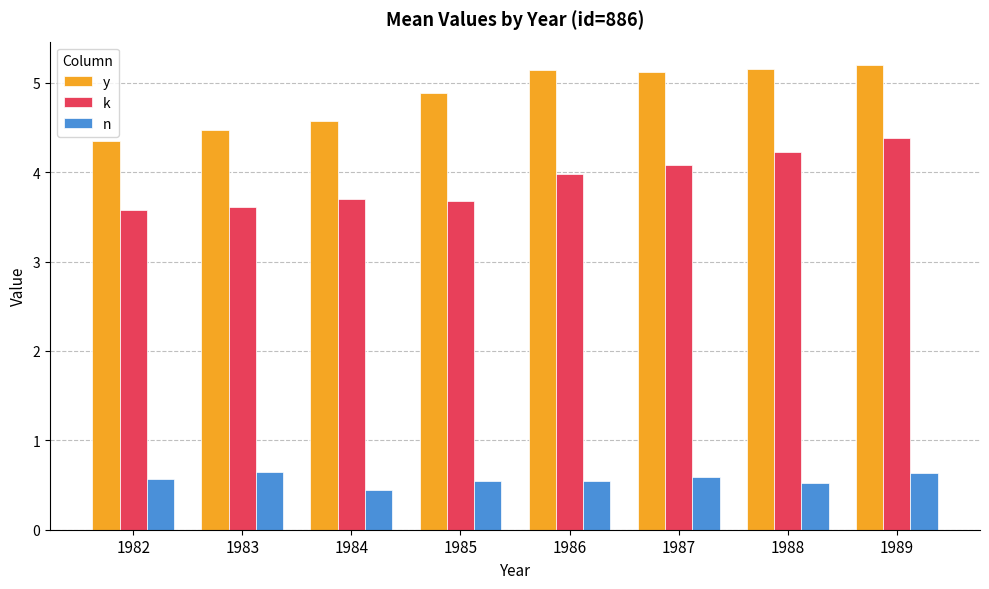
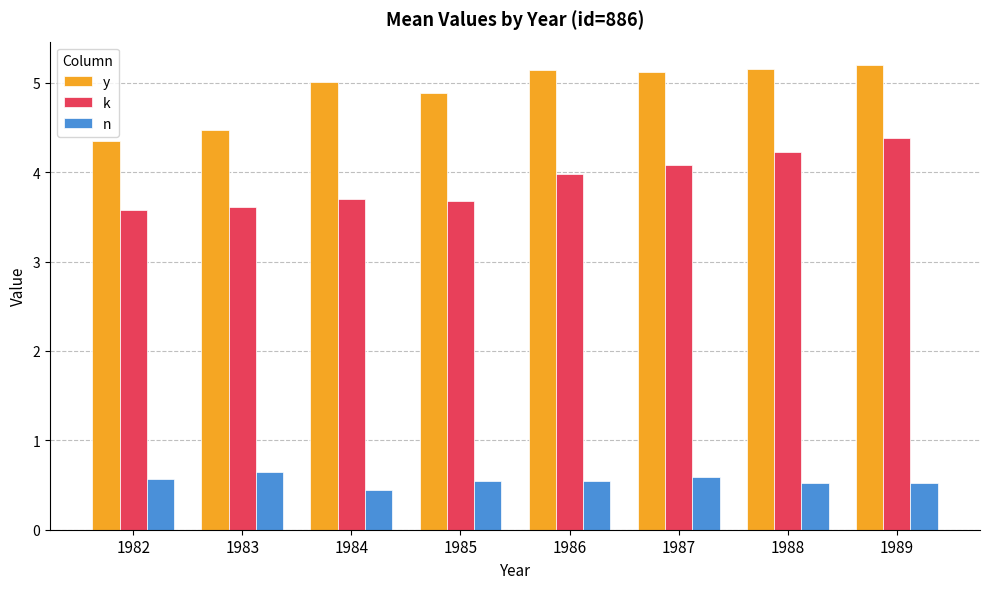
y, 1984: 4.6 -> 5.0
n, 1989: 0.6 -> 0.5
